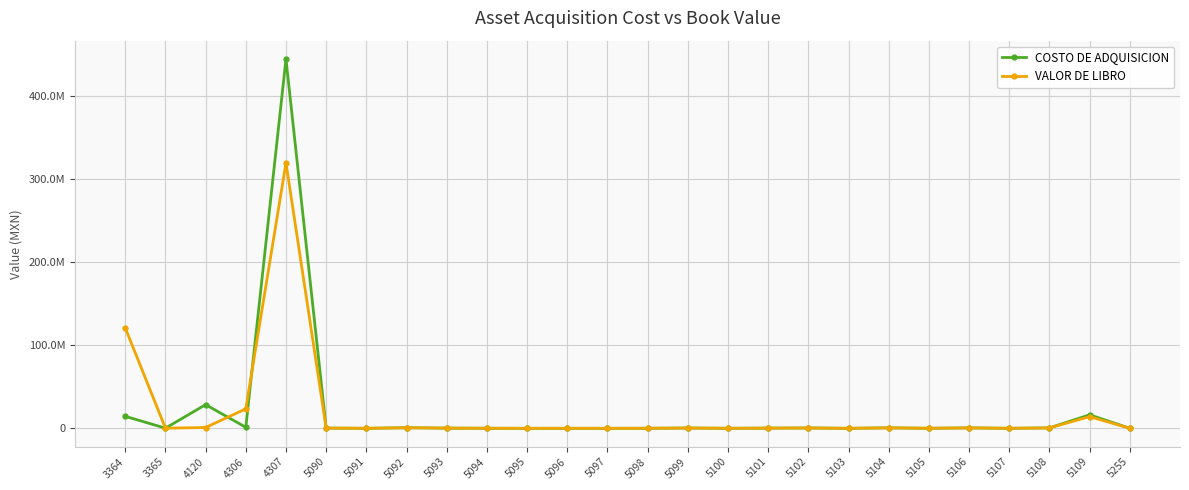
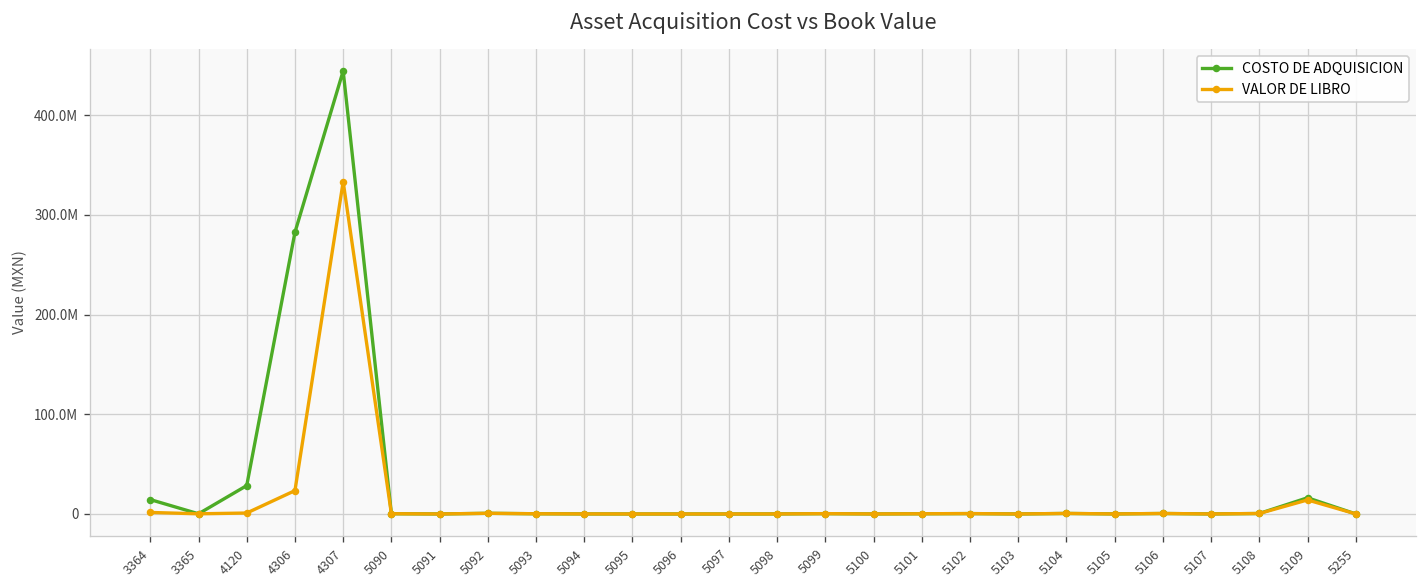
VALOR DE LIBRO, 3364: 120000000 -> 0
COSTO DE ADQUISICION, 4306: 0 -> 280000000
VALOR DE LIBRO, 4307: 320000000 -> 330000000
